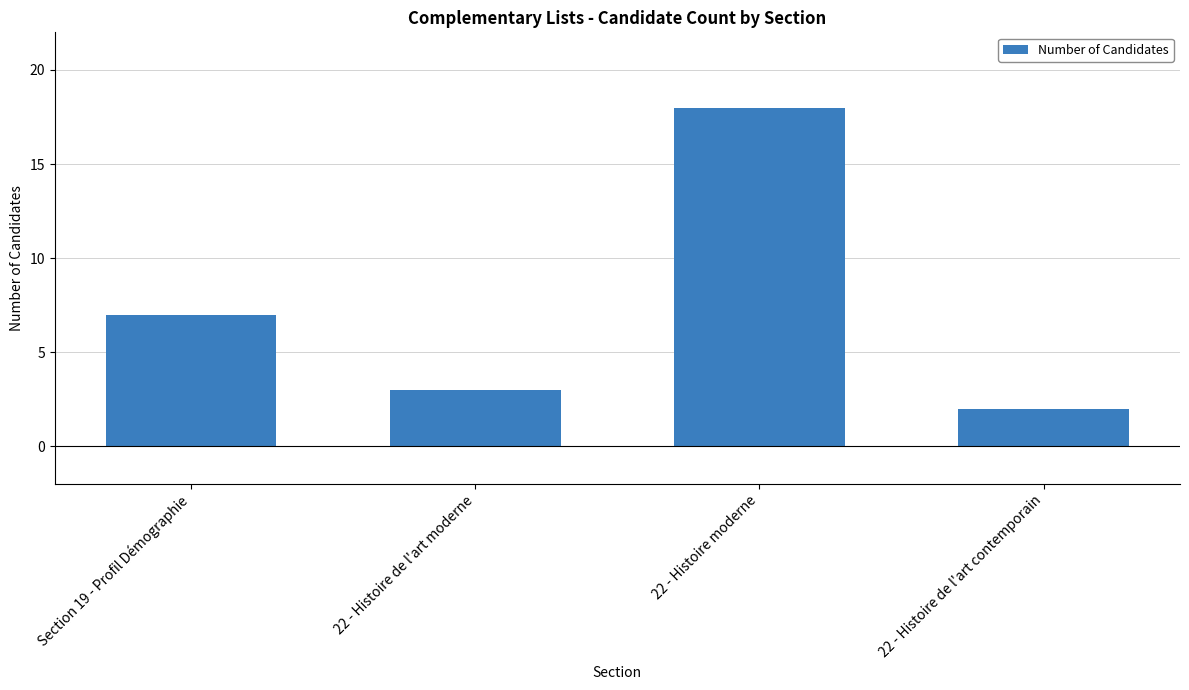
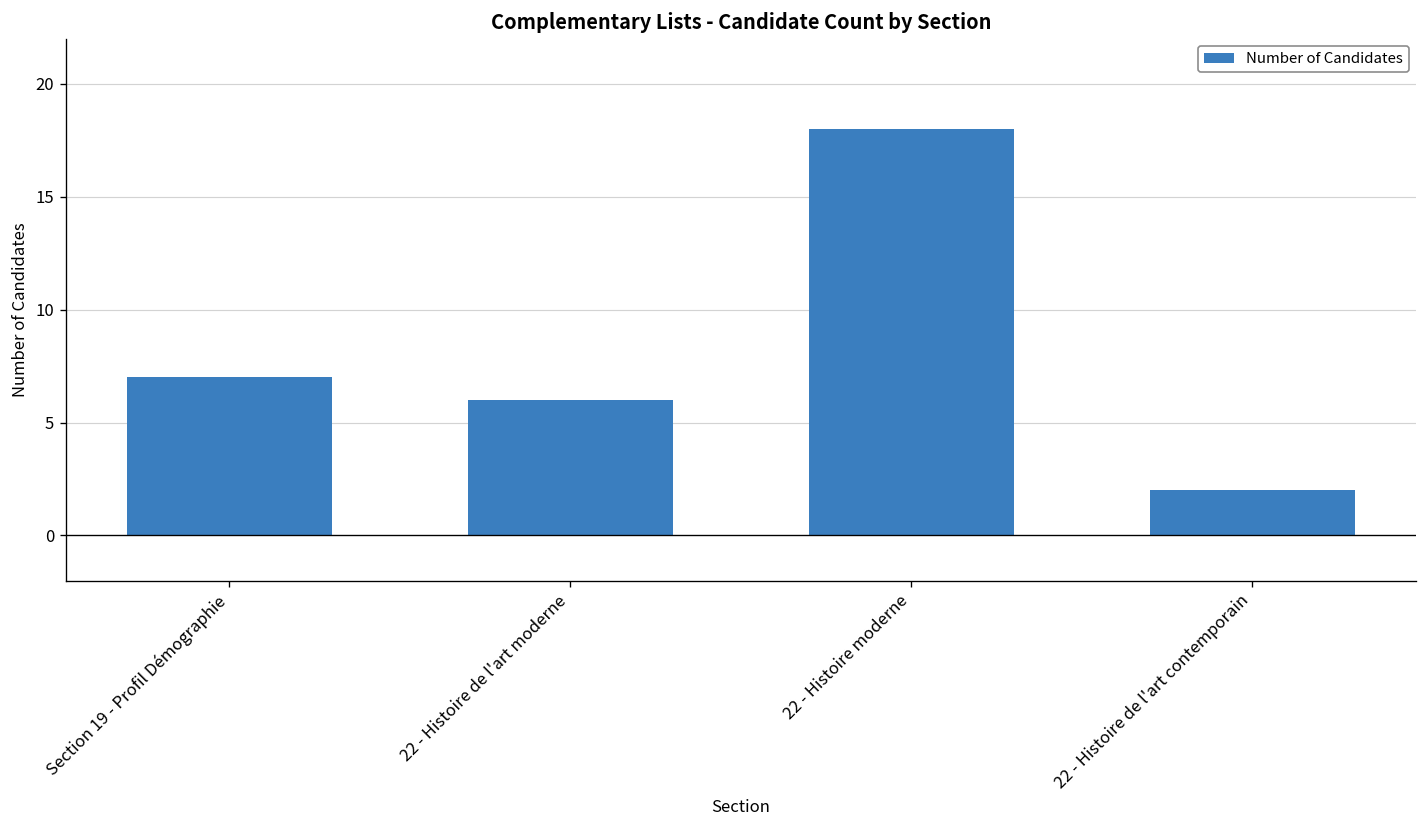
22 - Histoire de l'art moderne: 3 -> 6
